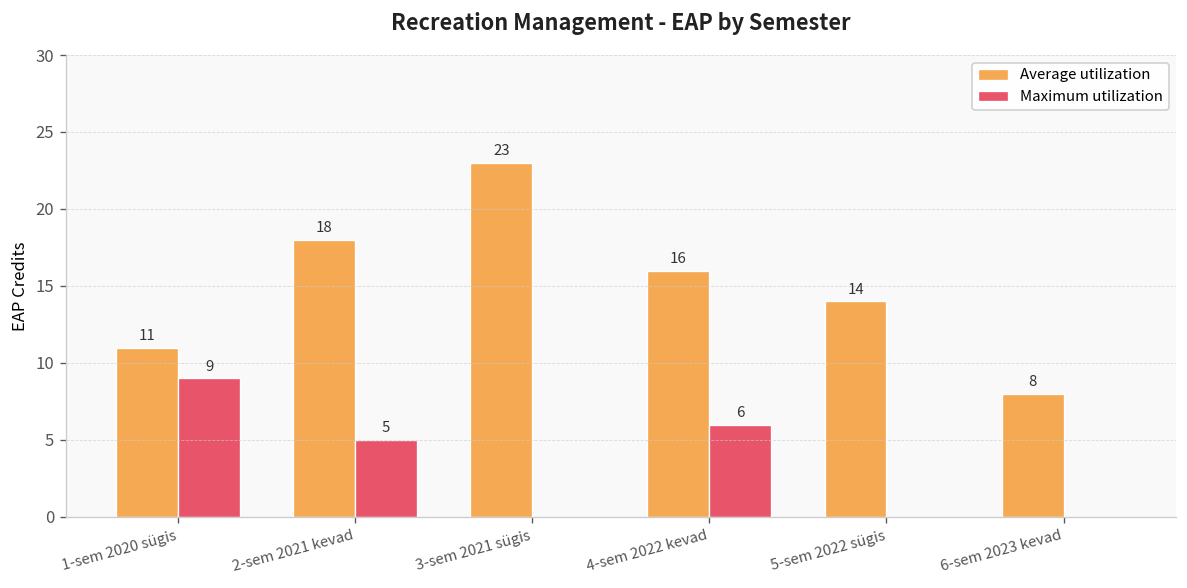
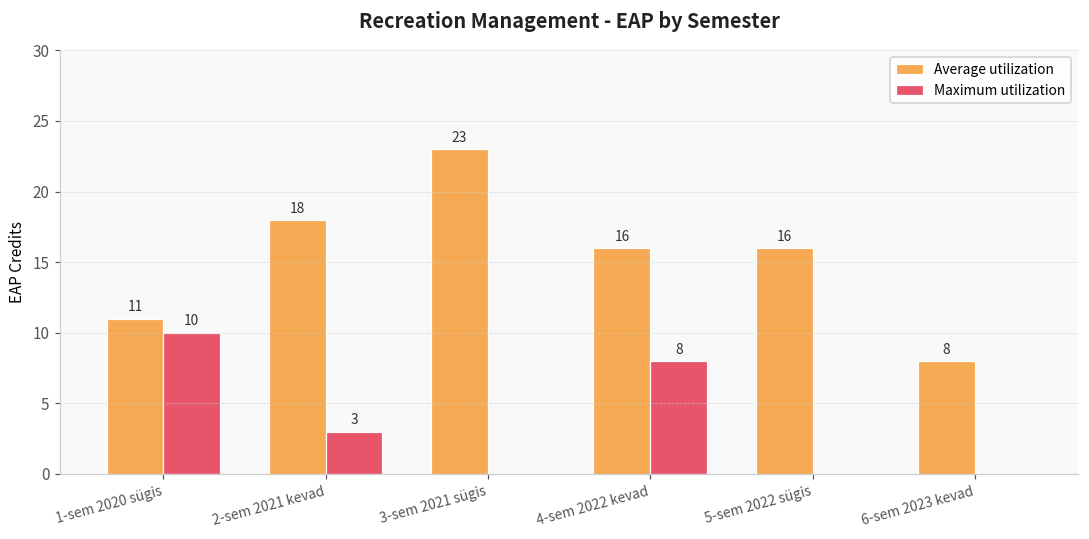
Maximum utilization, 1-sem 2020 sügis: 9 -> 10
Maximum utilization, 2-sem 2021 kevad: 5 -> 3
Maximum utilization, 4-sem 2022 kevad: 6 -> 8
Average utilization, 5-sem 2022 sügis: 14 -> 16
